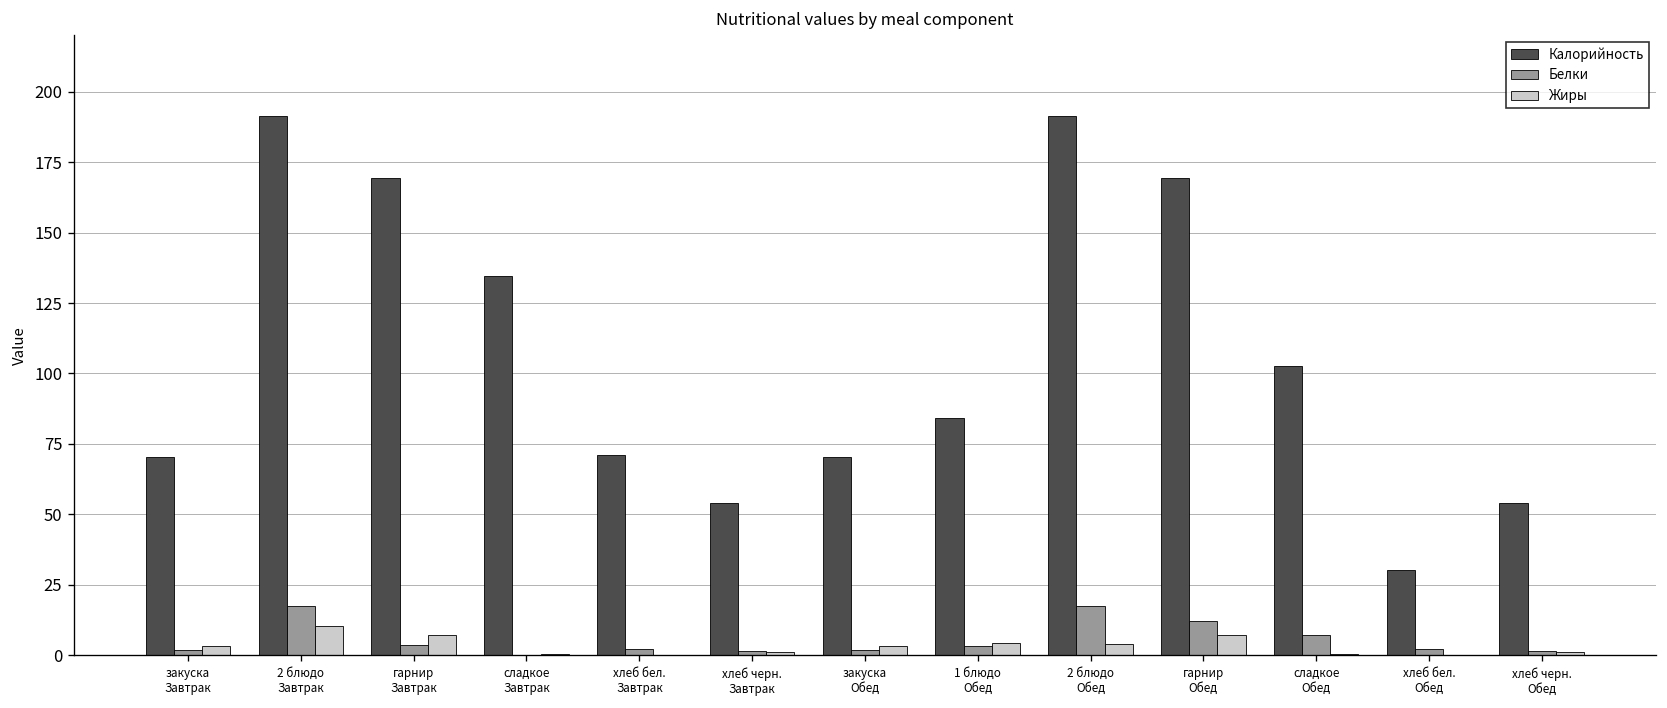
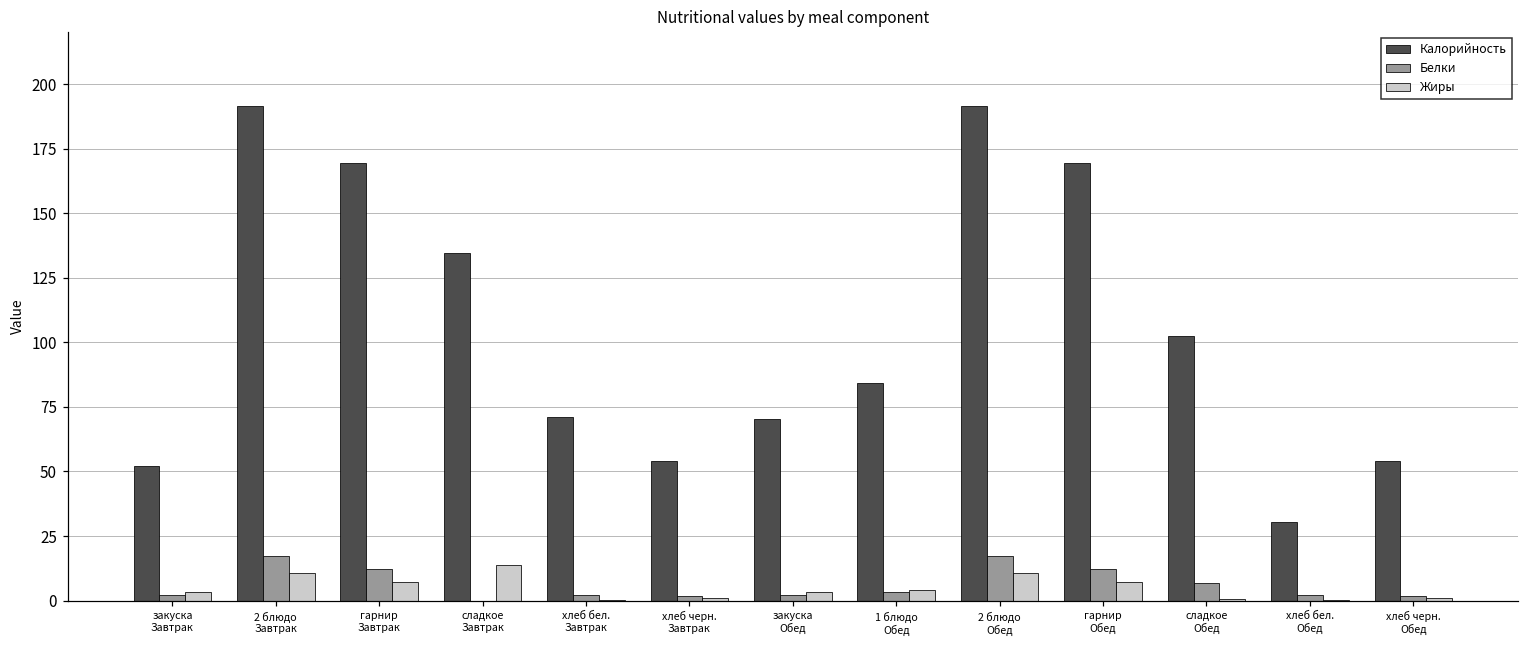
Калорийность, закуска Завтрак: 70 -> 52
Белки, гарнир Завтрак: 3 -> 12
Жиры, сладкое Завтрак: 1 -> 14
Жиры, 2 блюдо Обед: 4 -> 11
